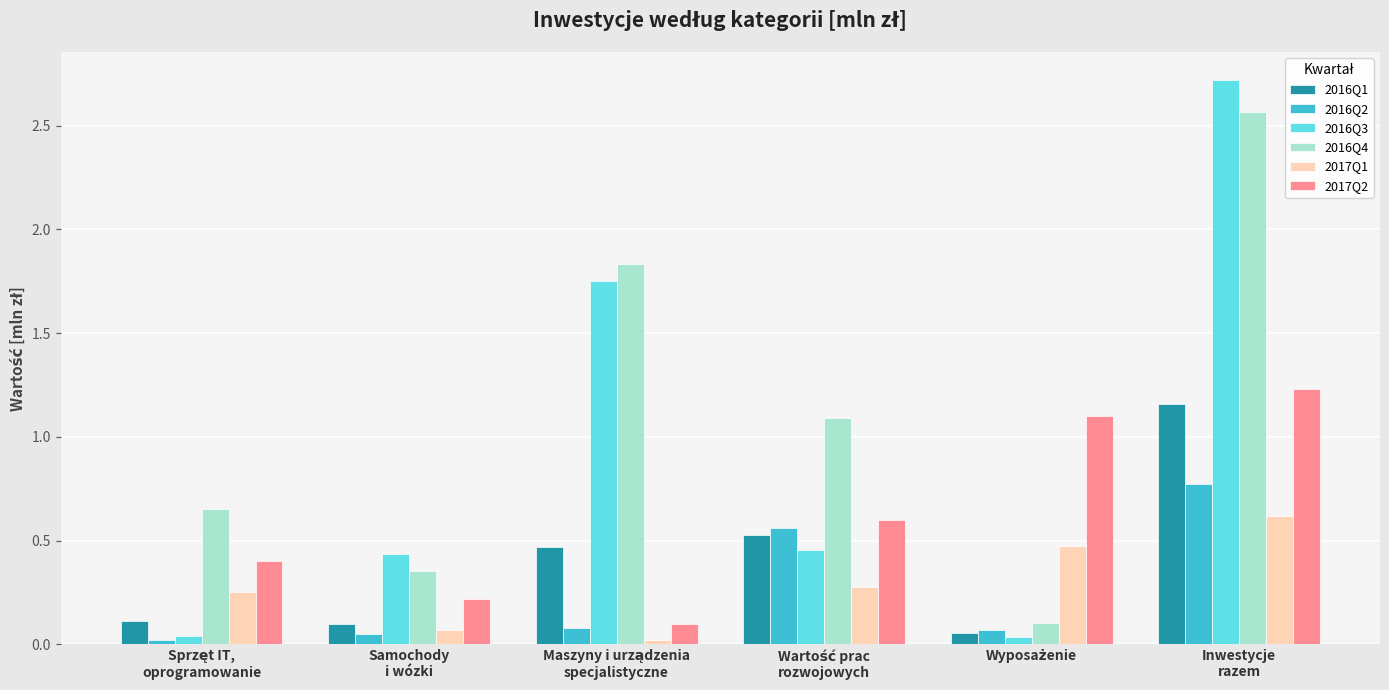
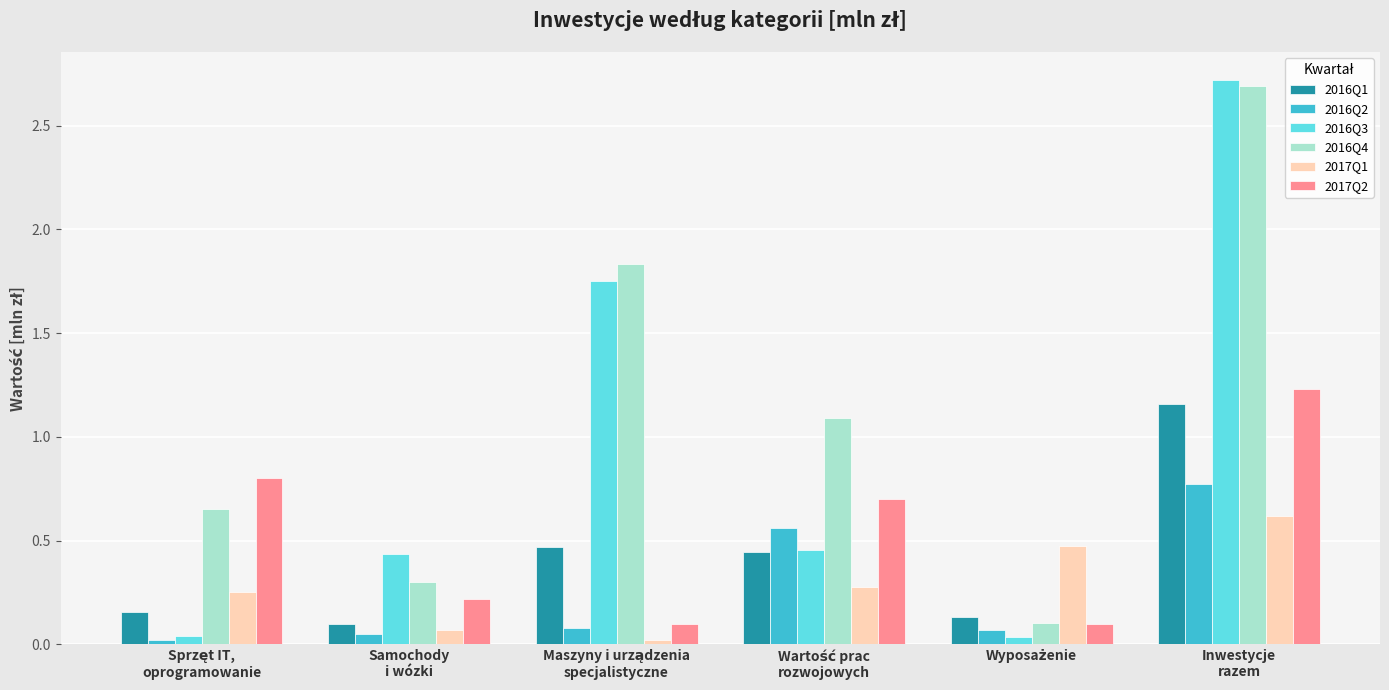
2016Q1, Sprzęt IT, oprogramowanie: 0.11 -> 0.15
2017Q2, Sprzęt IT, oprogramowanie: 0.4 -> 0.8
2016Q4, Samochody i wózki: 0.36 -> 0.30
2016Q1, Wartość prac rozwojowych: 0.53 -> 0.45
2017Q2, Wartość prac rozwojowych: 0.6 -> 0.7
2016Q1, Wyposażenie: 0.06 -> 0.13
2017Q2, Wyposażenie: 1.1 -> 0.1
2016Q4, Inwestycje razem: 2.57 -> 2.69
